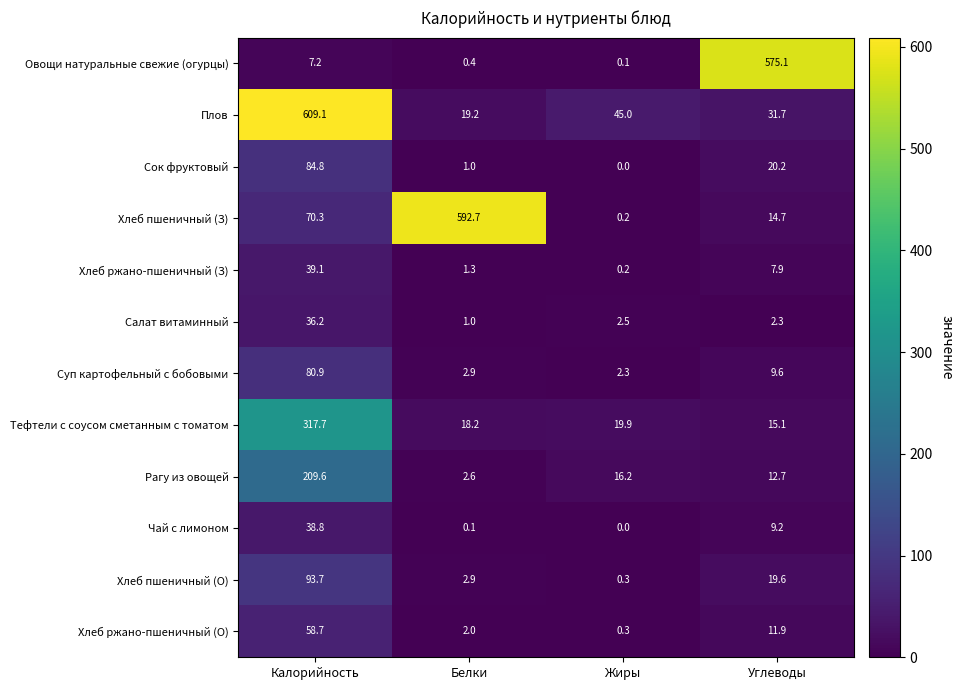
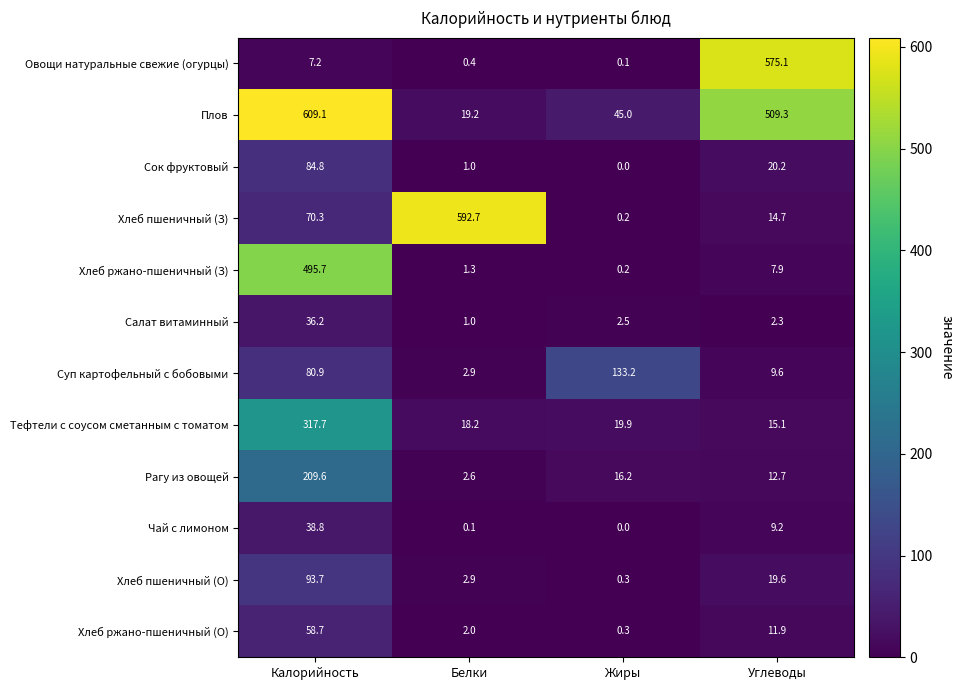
Плов, Углеводы: 31.7 -> 509.3
Хлеб ржано-пшеничный (З), Калорийность: 39.1 -> 495.7
Суп картофельный с бобовыми, Жиры: 2.3 -> 133.2
